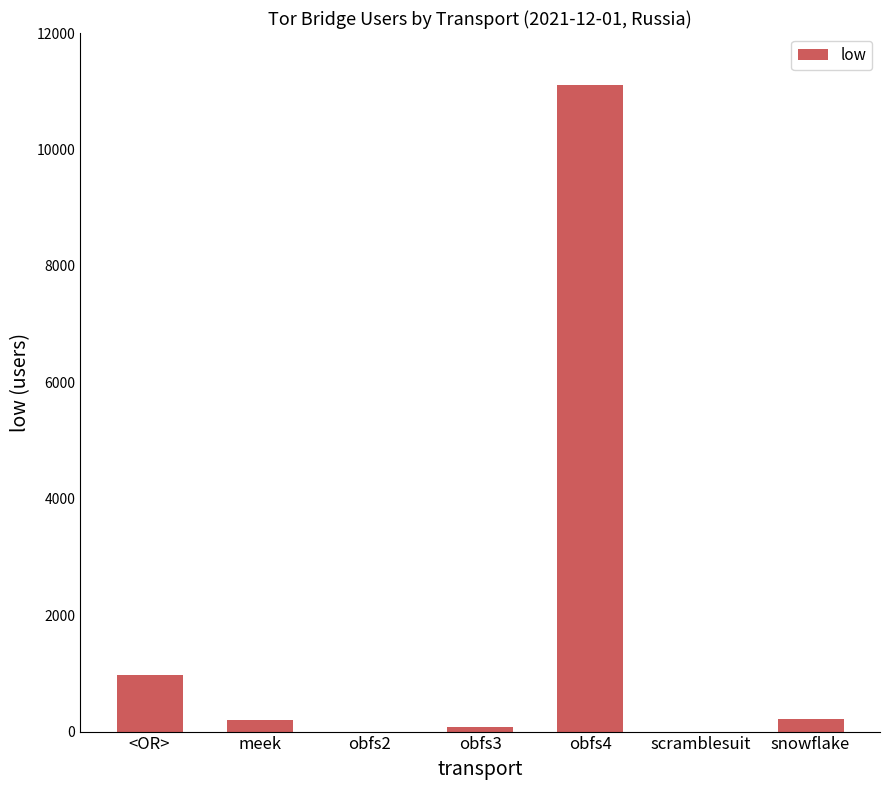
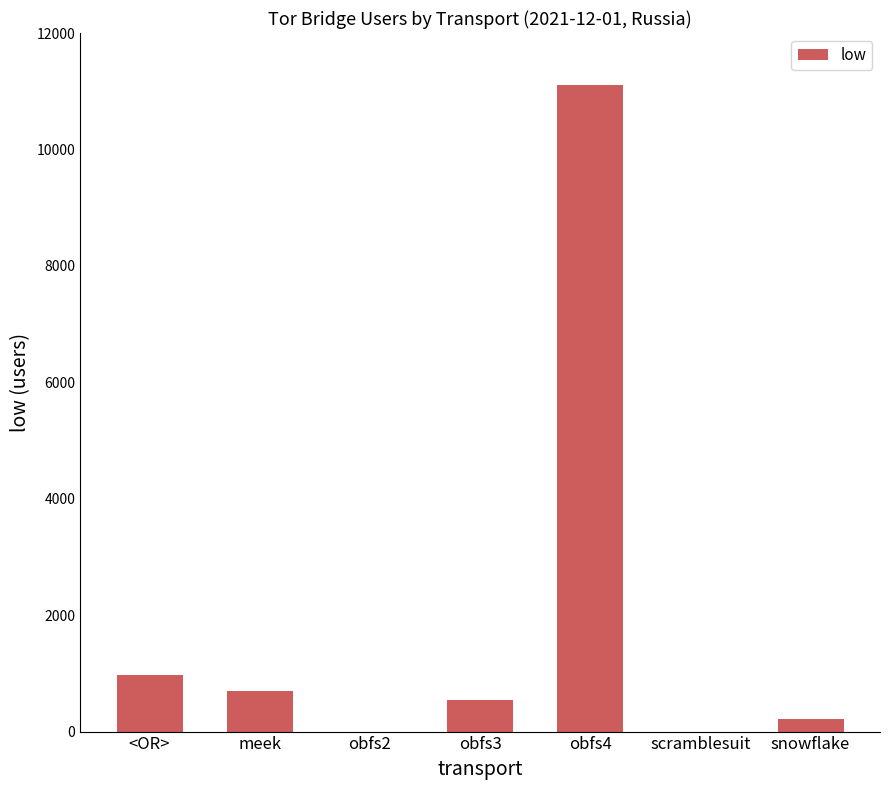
meek: 200 -> 700
obfs3: 100 -> 500
